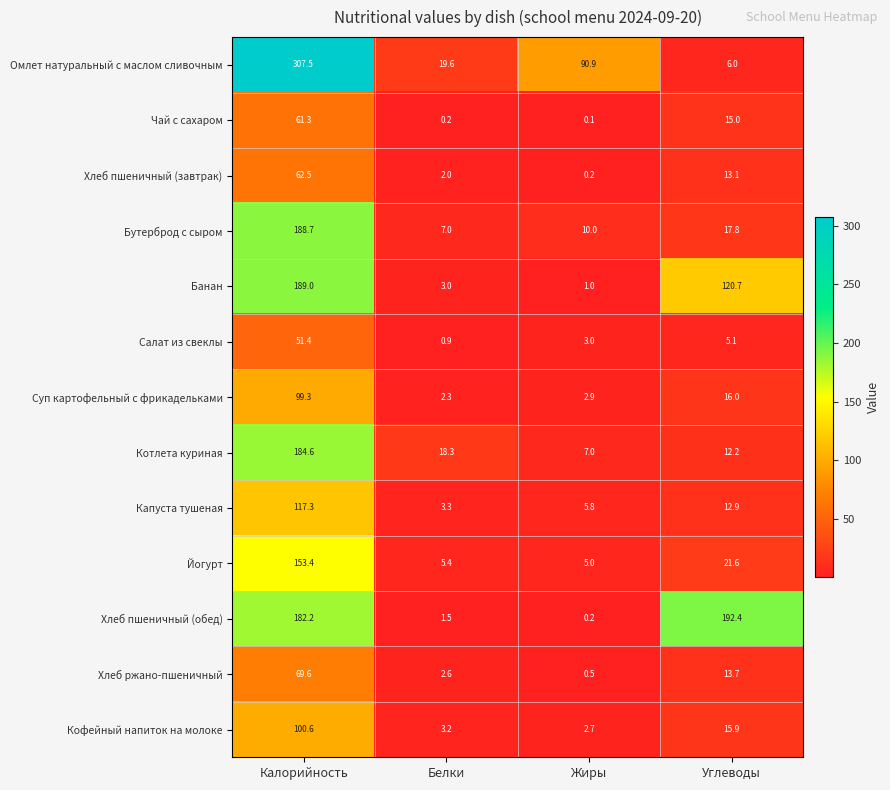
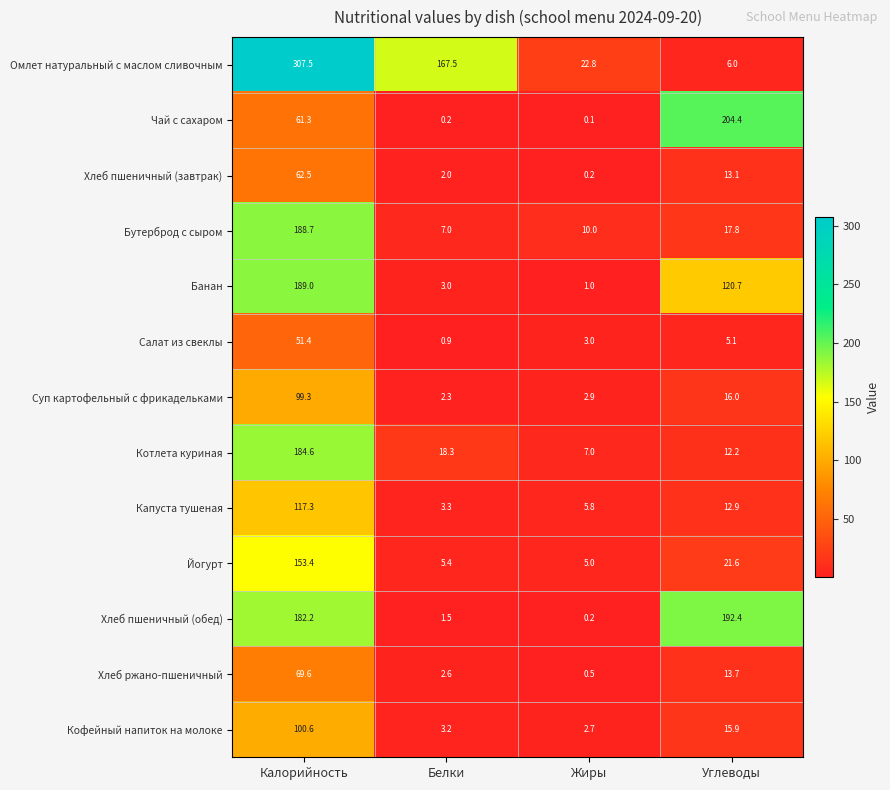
Омлет натуральный с маслом сливочным, Белки: 19.6 -> 167.5
Омлет натуральный с маслом сливочным, Жиры: 90.9 -> 22.8
Чай с сахаром, Углеводы: 15.0 -> 204.4
